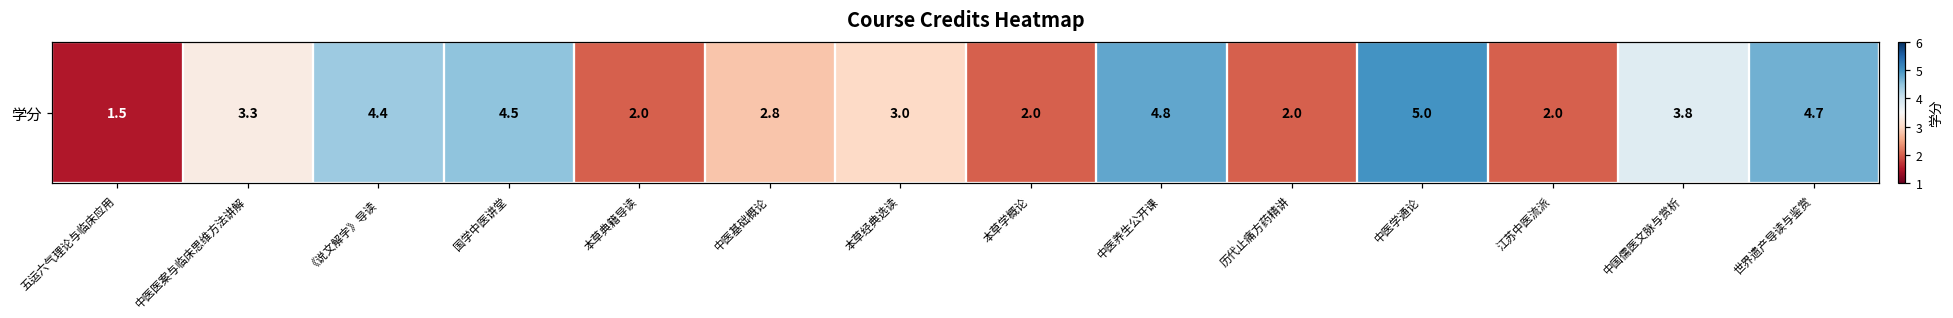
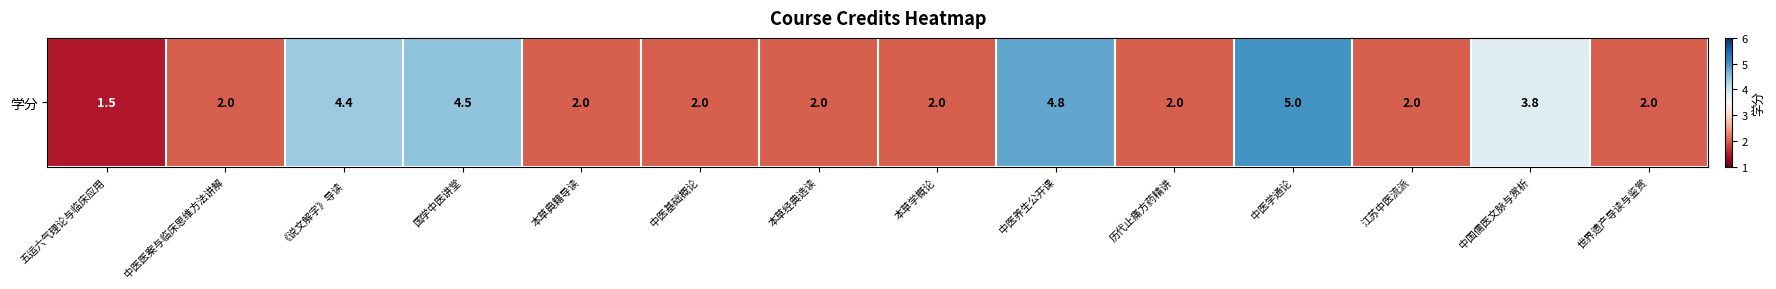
学分, 中医医案与临床思维方法讲解: 3.3 -> 2.0
学分, 中医基础概论: 2.8 -> 2.0
学分, 本草经典选读: 3.0 -> 2.0
学分, 世界遗产导读与鉴赏: 4.7 -> 2.0
